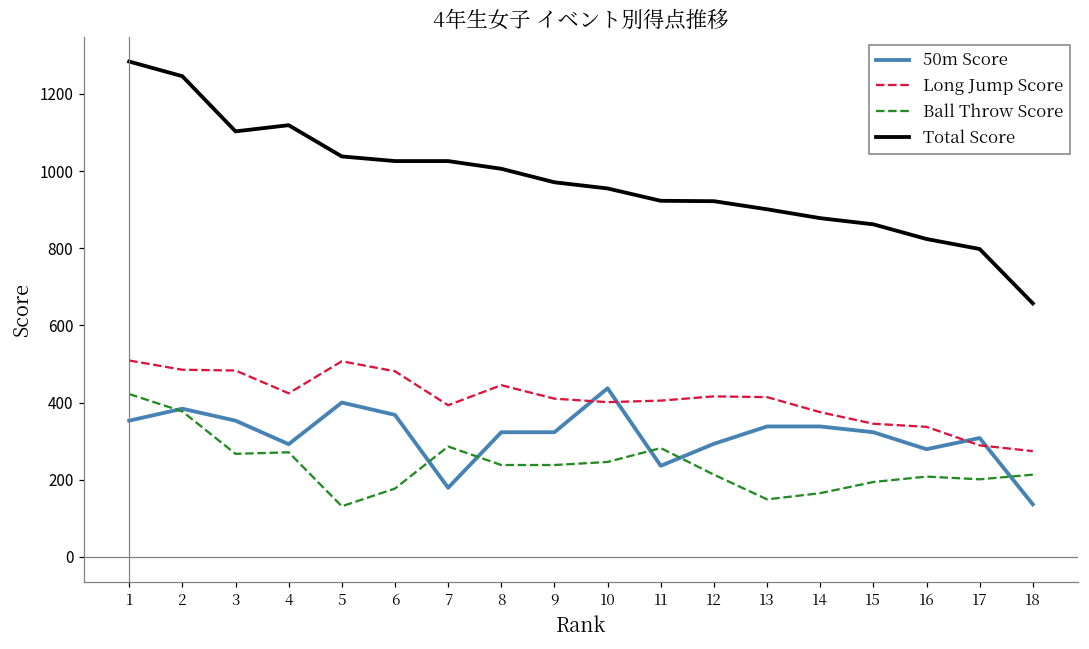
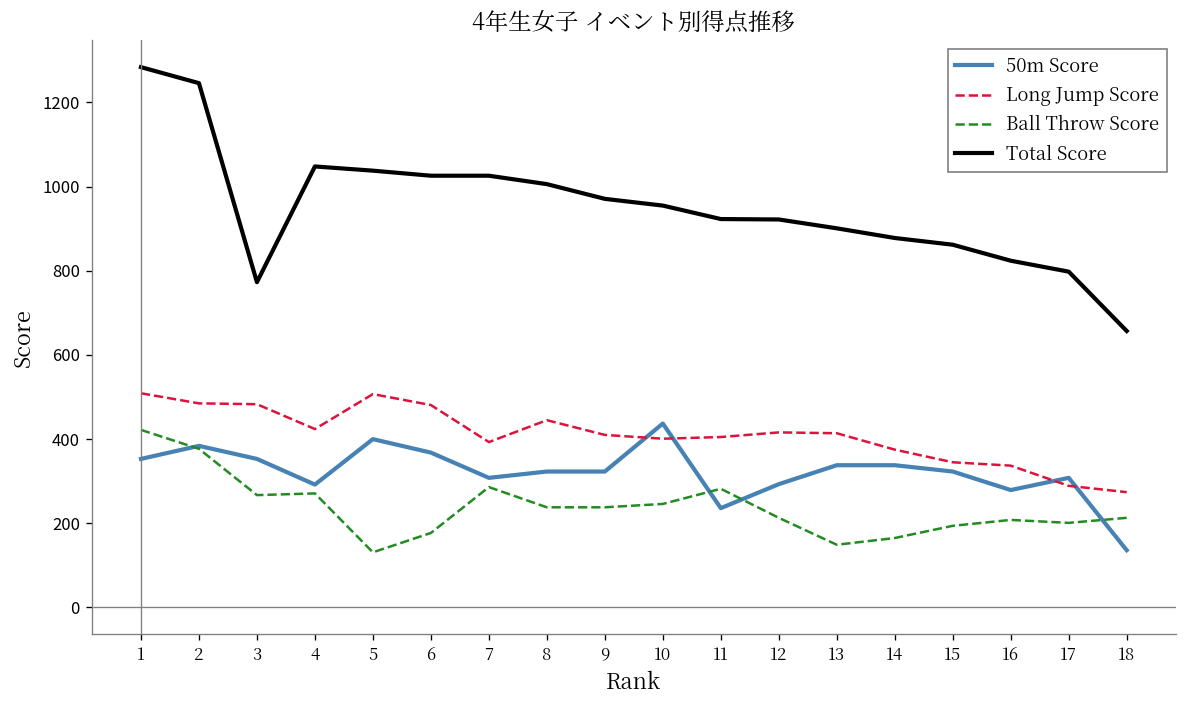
Total Score, 3: 1100 -> 770
Total Score, 4: 1120 -> 1050
50m Score, 7: 180 -> 310
